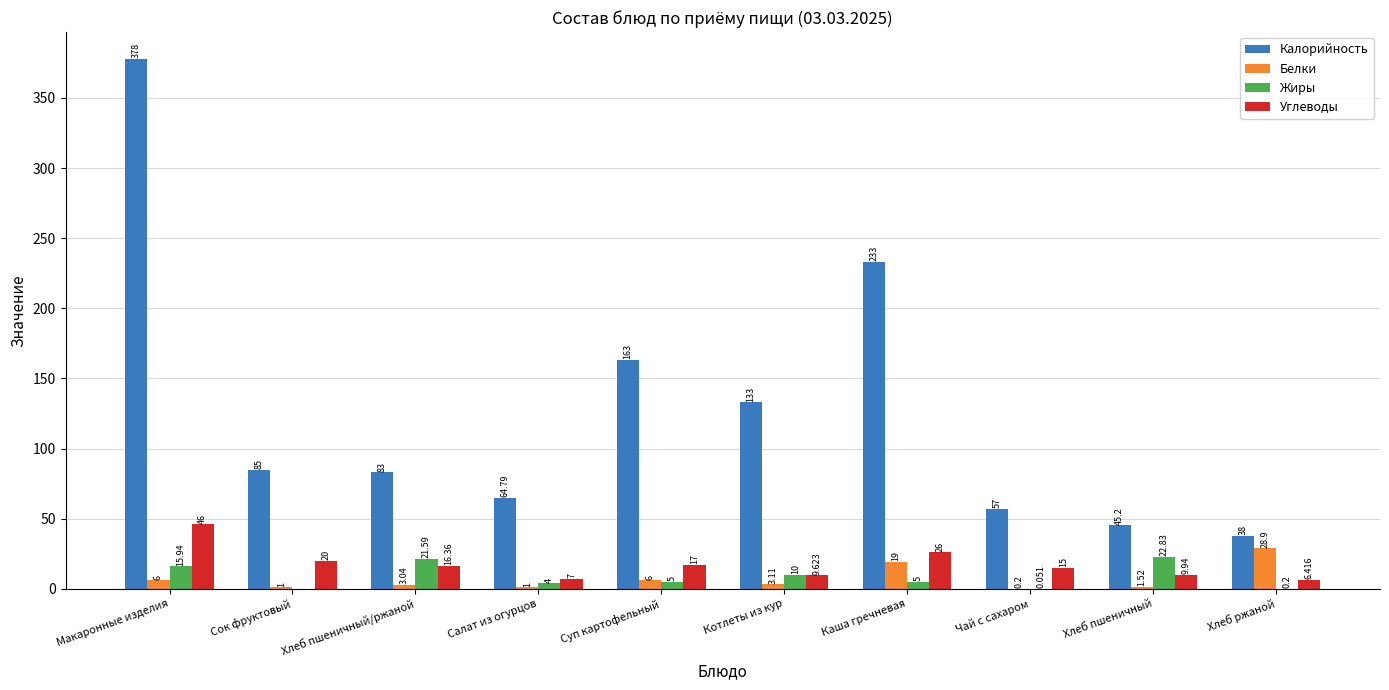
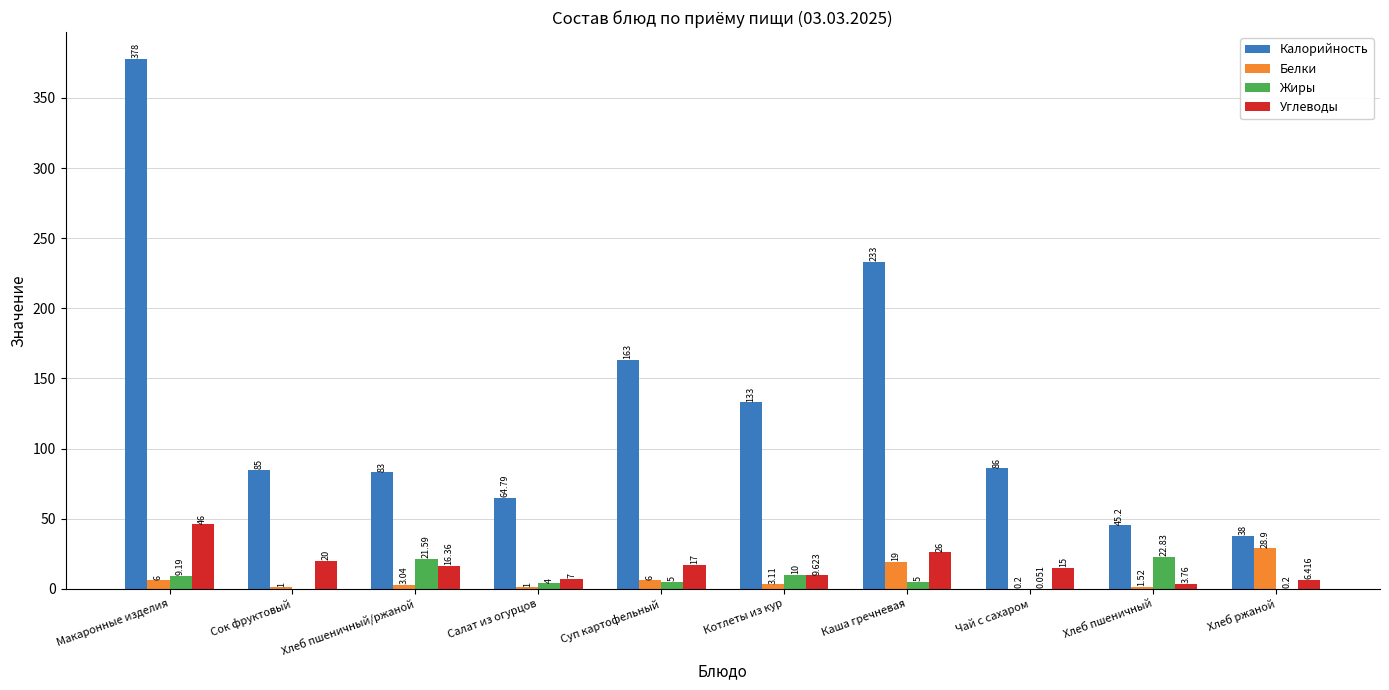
Жиры, Макаронные изделия: 15.94 -> 9.19
Калорийность, Чай с сахаром: 57 -> 86
Углеводы, Хлеб пшеничный: 9.94 -> 3.76
